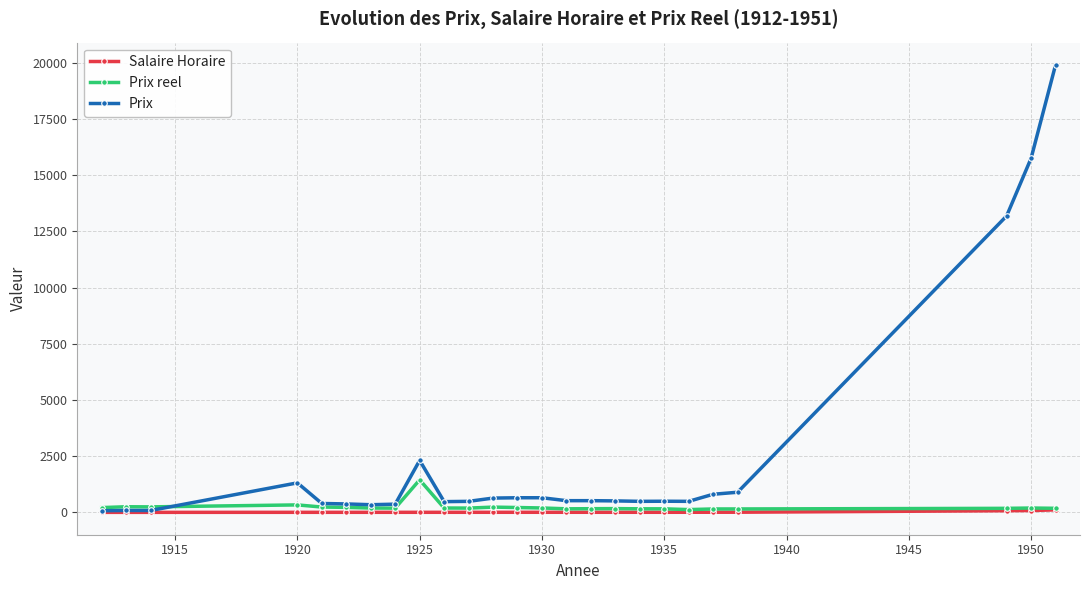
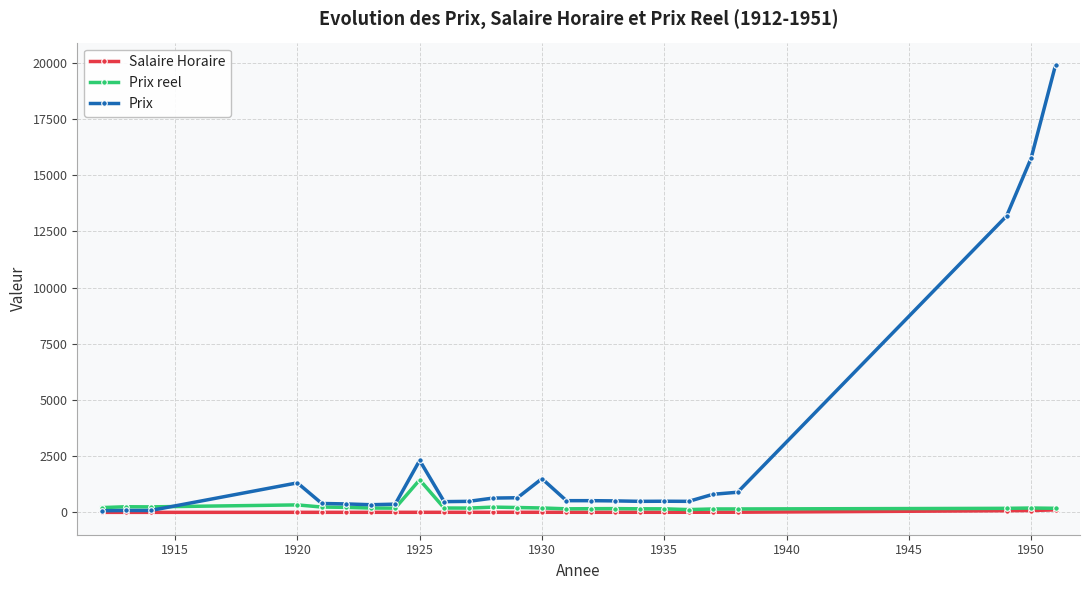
Prix, 1930: 700 -> 1500
